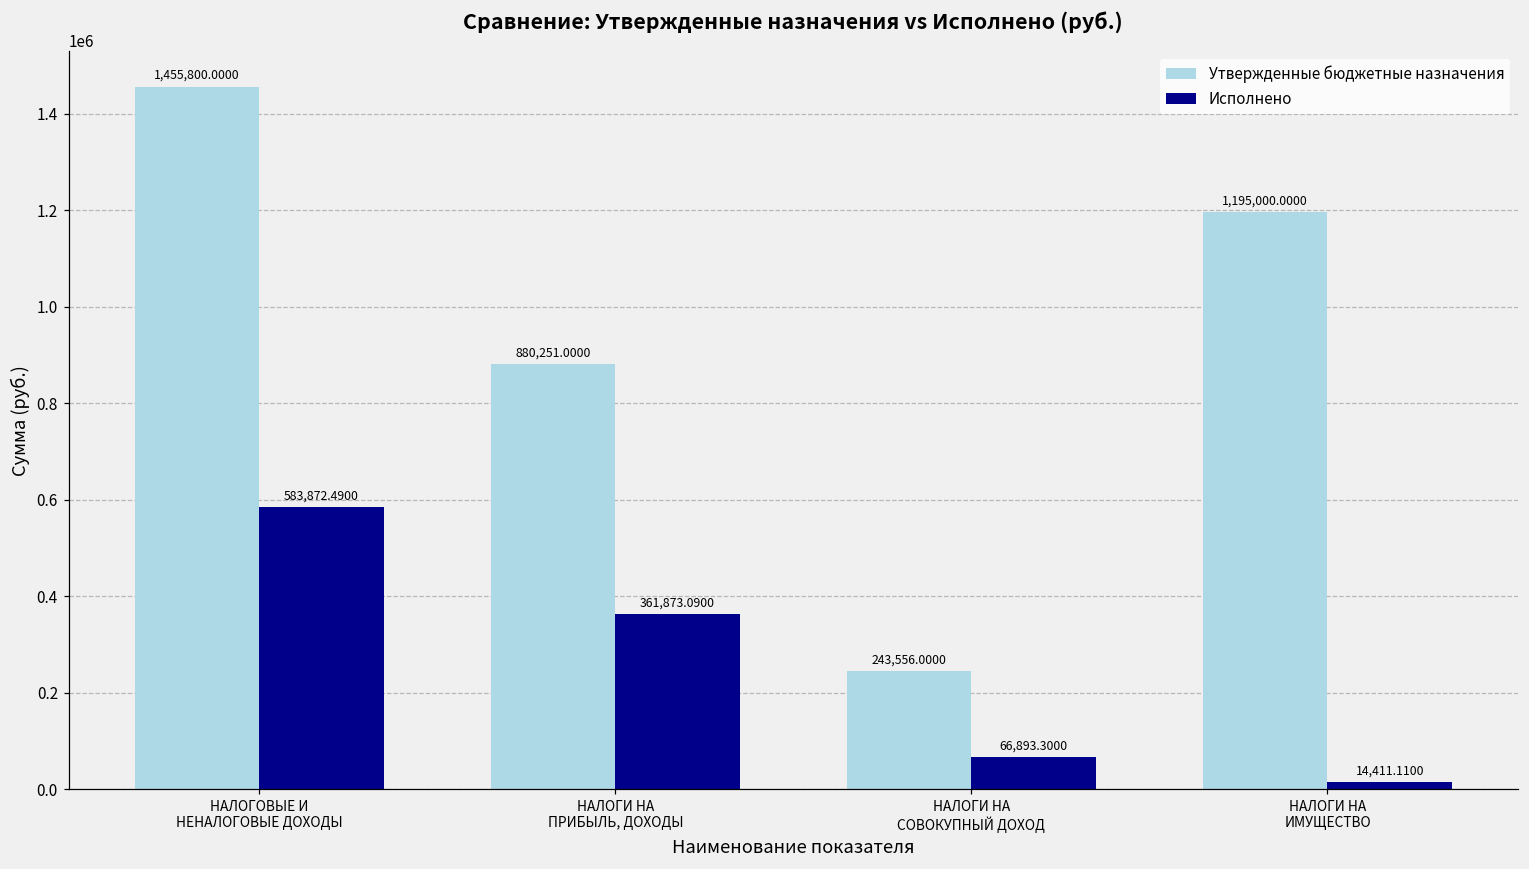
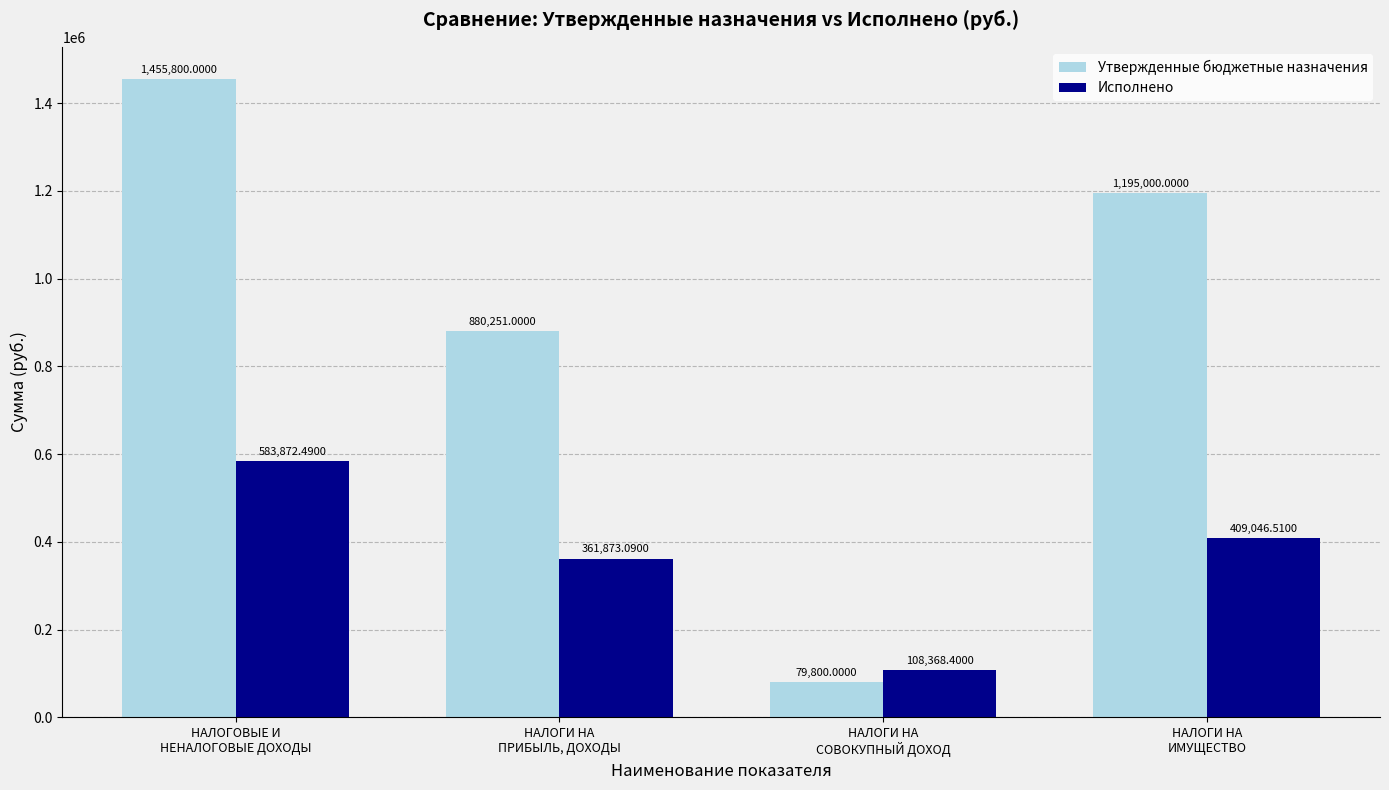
Утвержденные бюджетные назначения, НАЛОГИ НА СОВОКУПНЫЙ ДОХОД: 243,556.0000 -> 79,800.0000
Исполнено, НАЛОГИ НА СОВОКУПНЫЙ ДОХОД: 66,893.3000 -> 108,368.4000
Исполнено, НАЛОГИ НА ИМУЩЕСТВО: 14,411.1100 -> 409,046.5100
